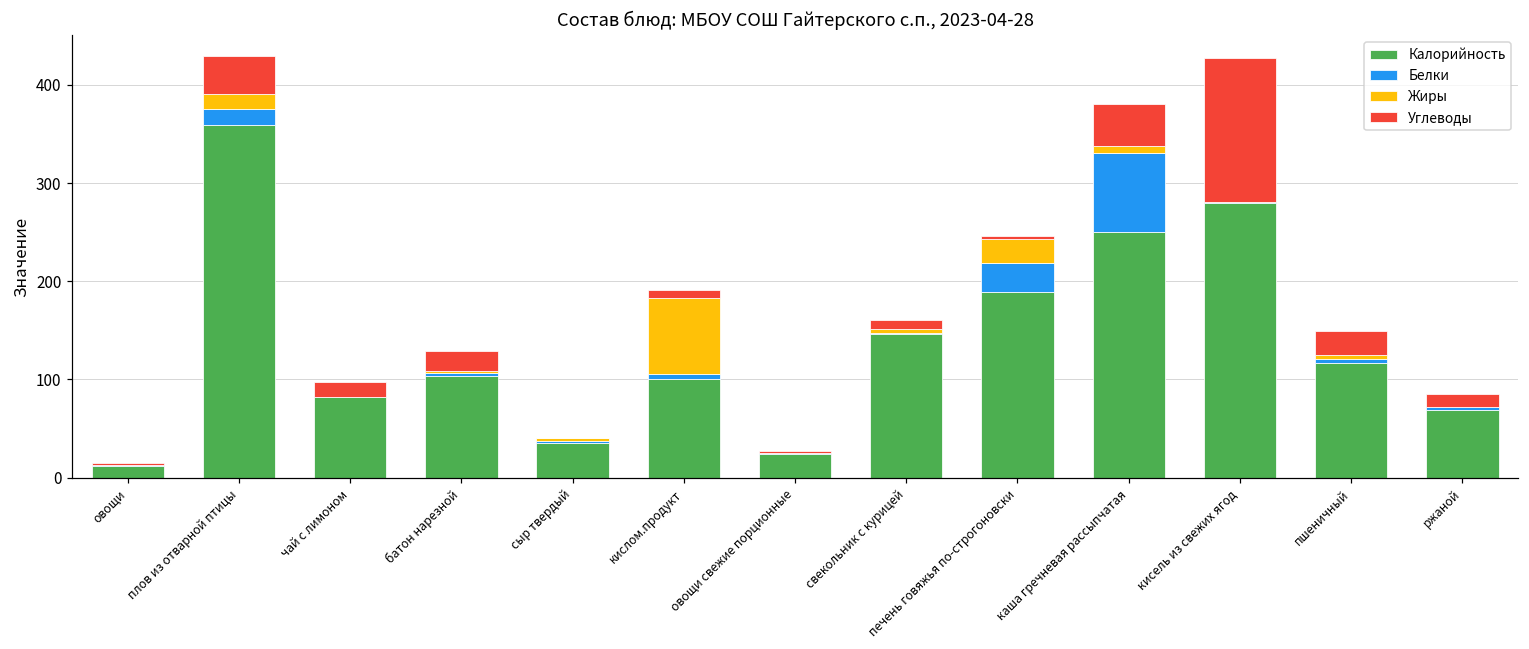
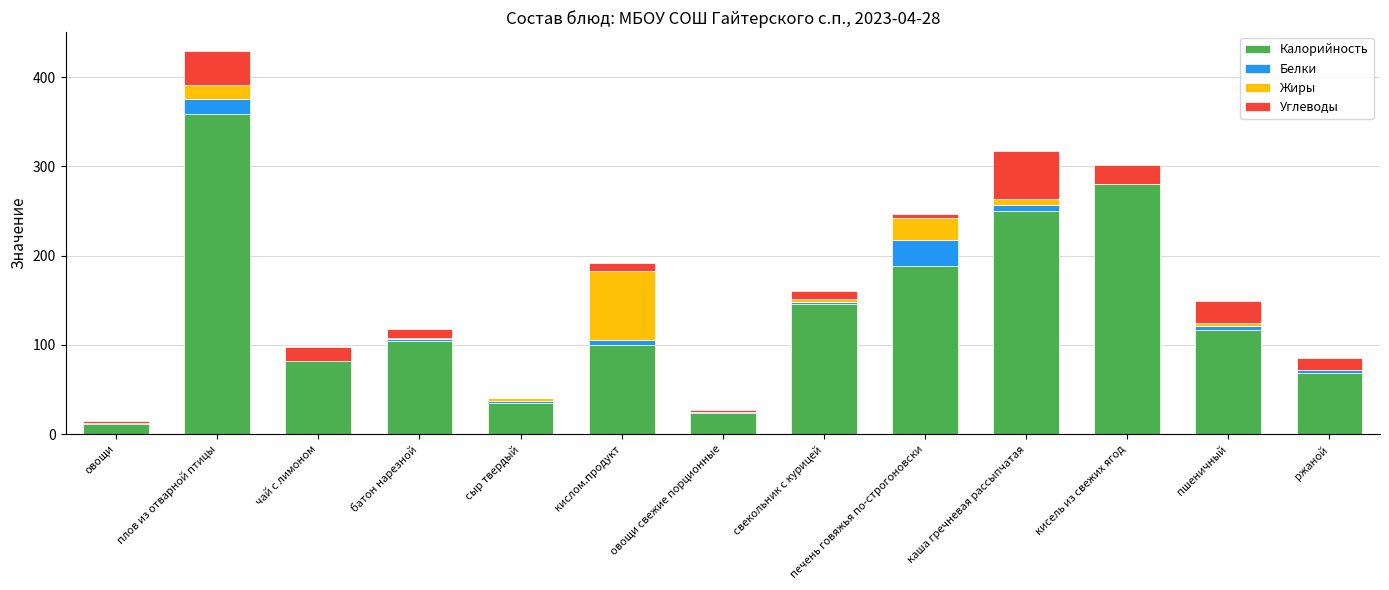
Углеводы, батон нарезной: 20 -> 10
Белки, каша гречневая рассыпчатая: 80 -> 10
Углеводы, каша гречневая рассыпчатая: 40 -> 50
Углеводы, кисель из свежих ягод: 150 -> 20
